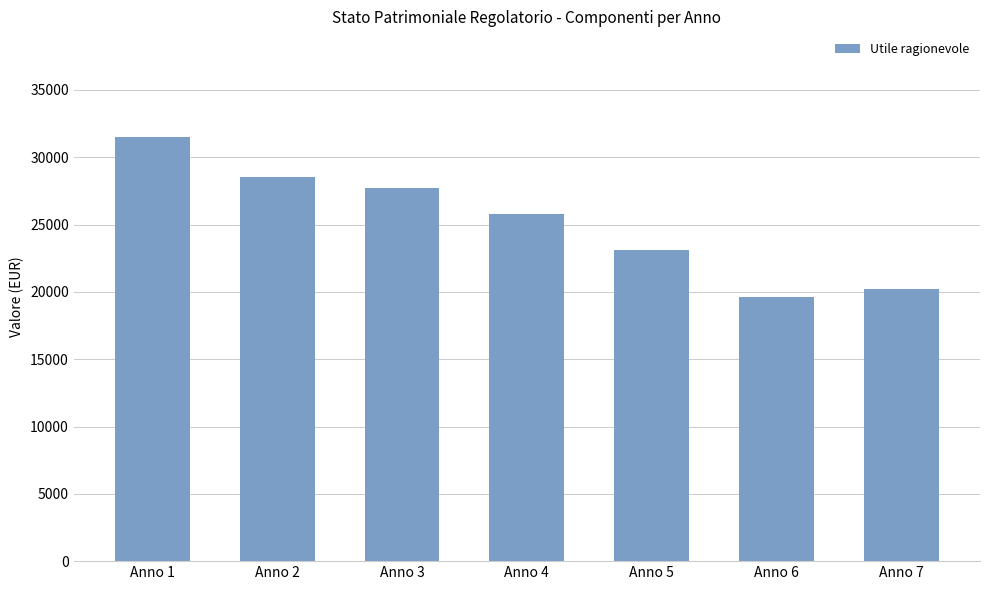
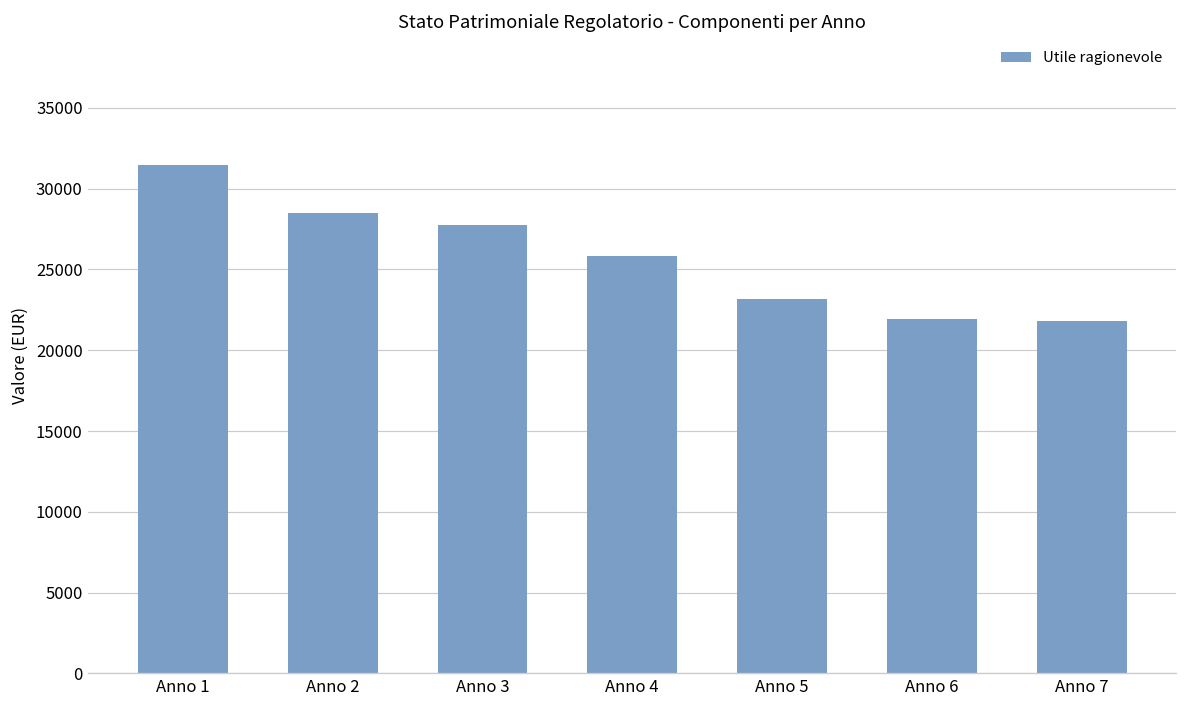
Anno 6: 19600 -> 21900
Anno 7: 20200 -> 21800
